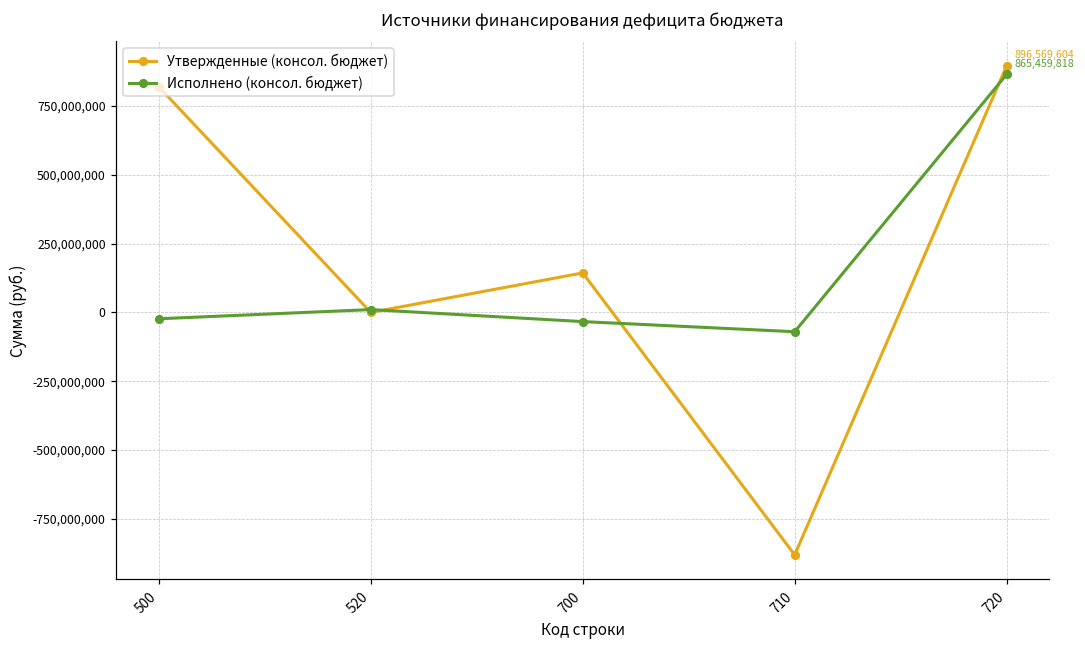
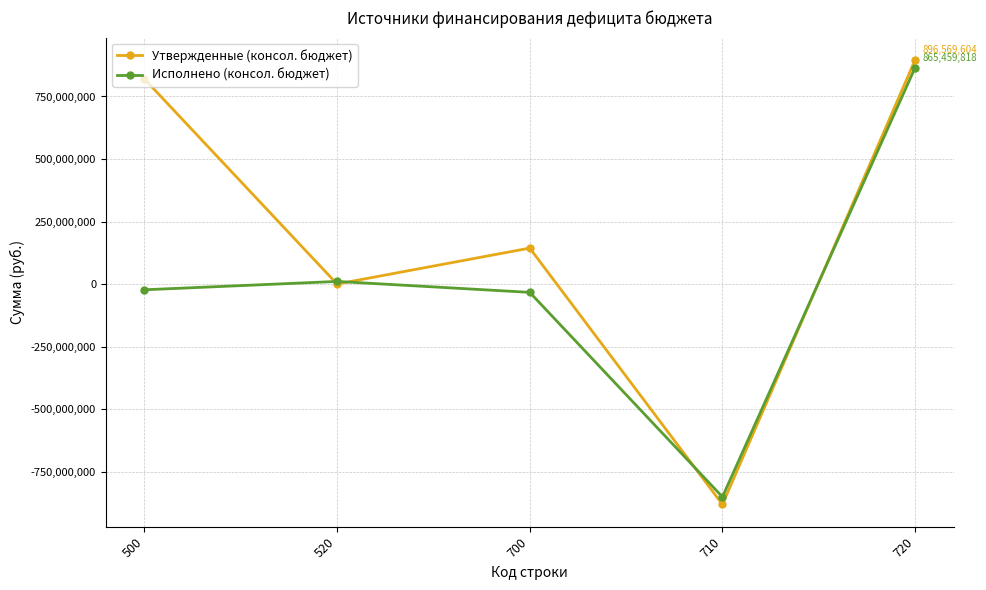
Исполнено (консол. бюджет), 710: -70,000,000 -> -850,000,000
